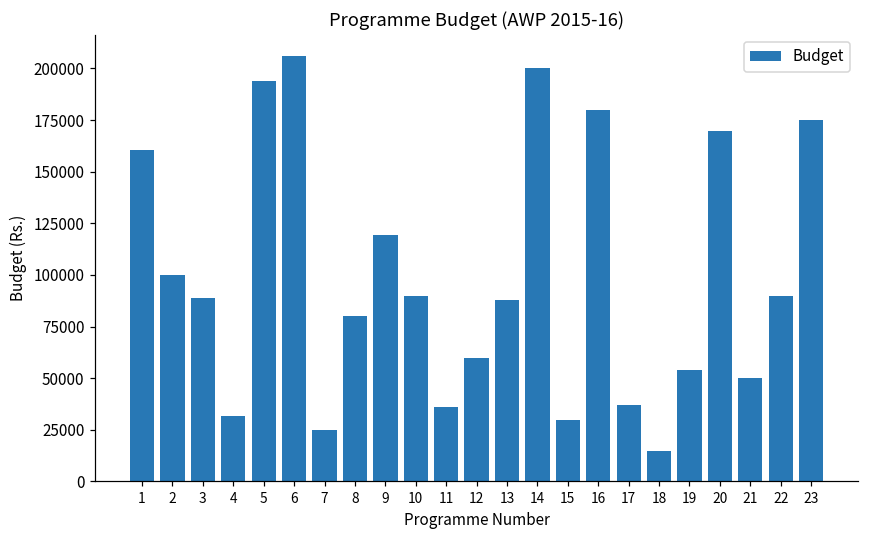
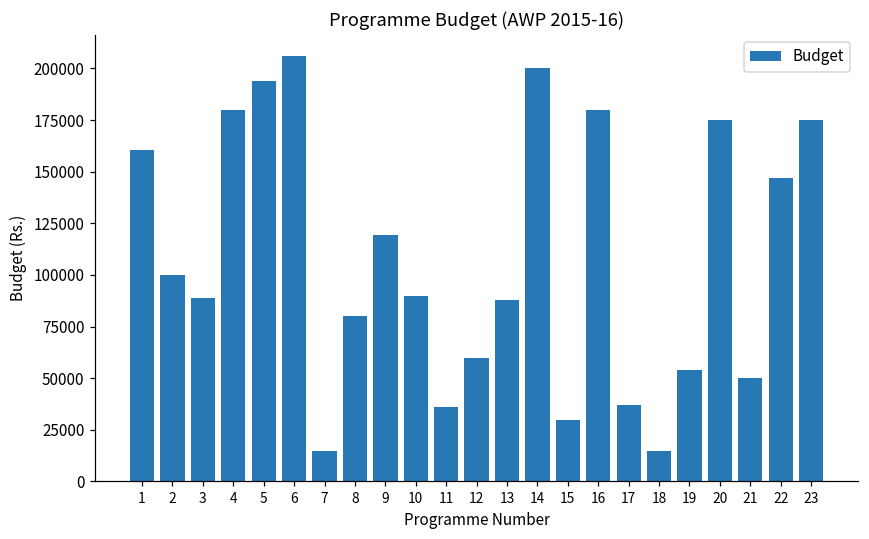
4: 32000 -> 180000
7: 25000 -> 15000
20: 169000 -> 175000
22: 90000 -> 147000
